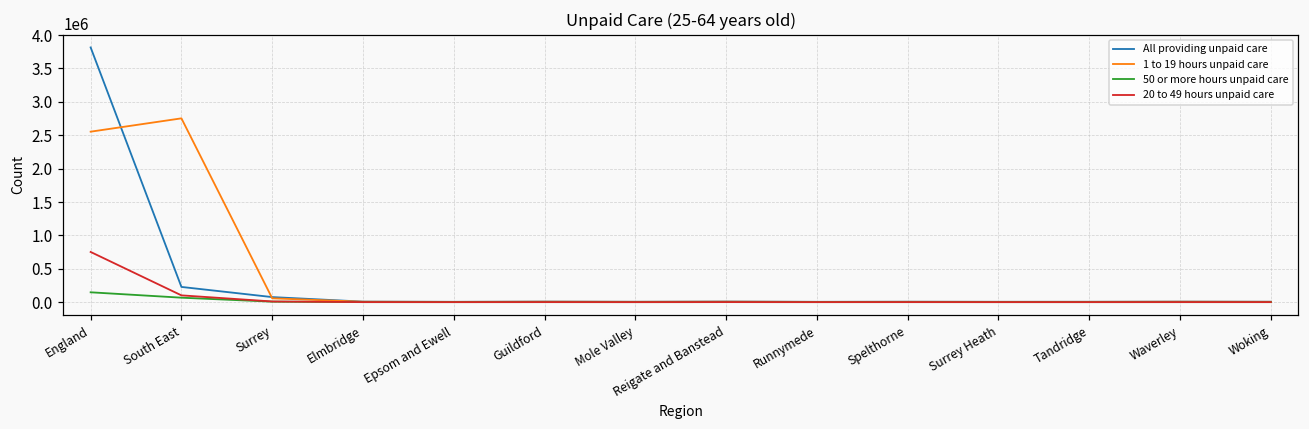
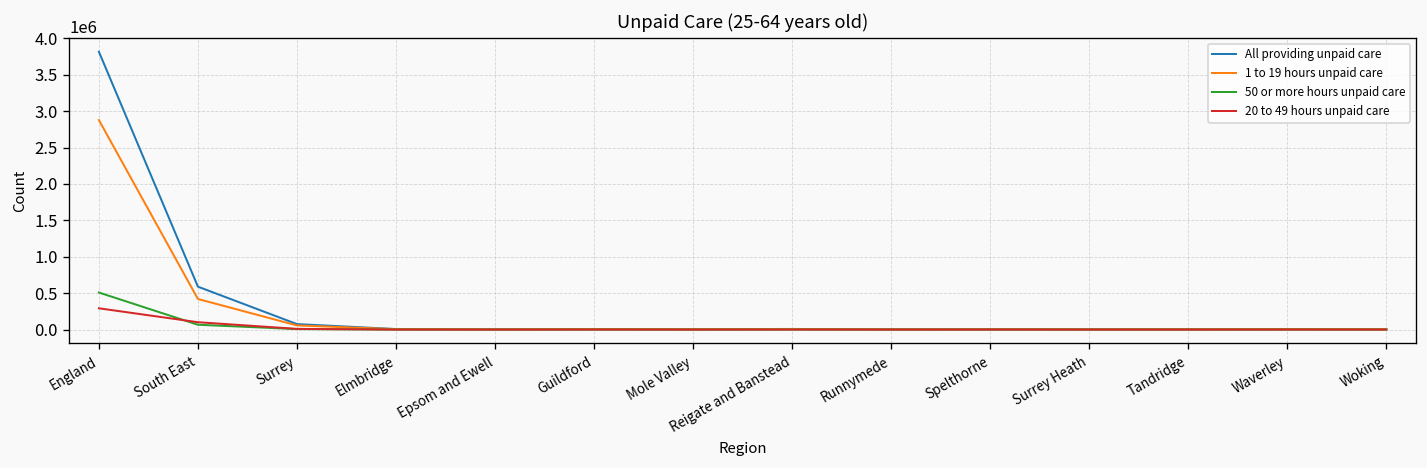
1 to 19 hours unpaid care, England: 2600000 -> 2900000
50 or more hours unpaid care, England: 100000 -> 500000
20 to 49 hours unpaid care, England: 800000 -> 300000
All providing unpaid care, South East: 200000 -> 600000
1 to 19 hours unpaid care, South East: 2800000 -> 400000
